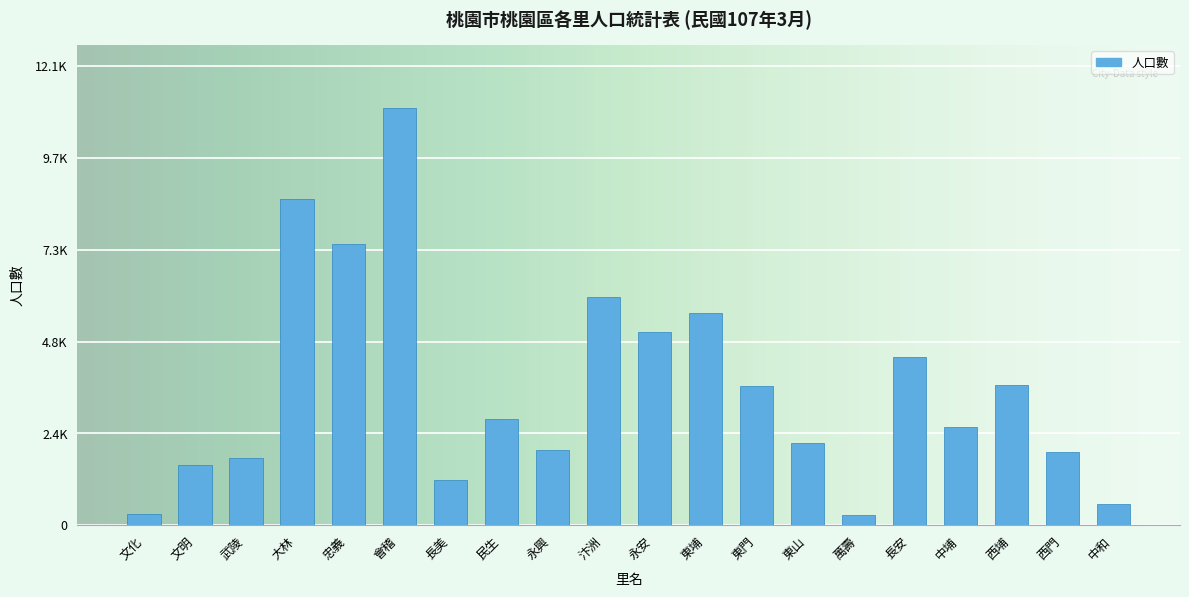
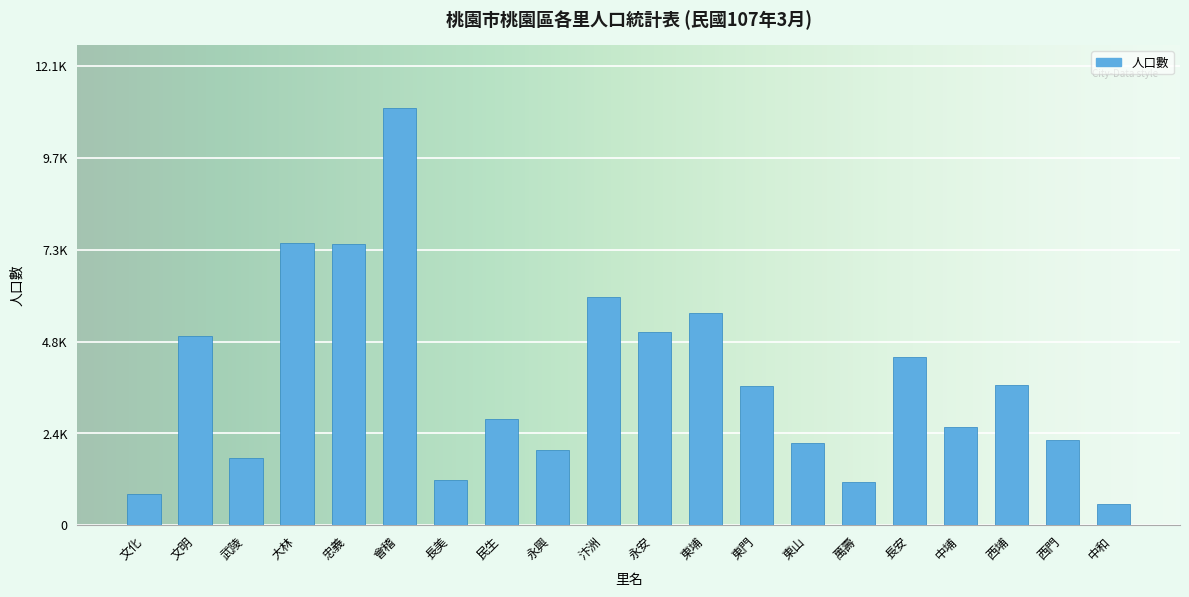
文化: 300 -> 800
文明: 1600 -> 5000
大林: 8600 -> 7400
萬壽: 300 -> 1100
西門: 1900 -> 2200
